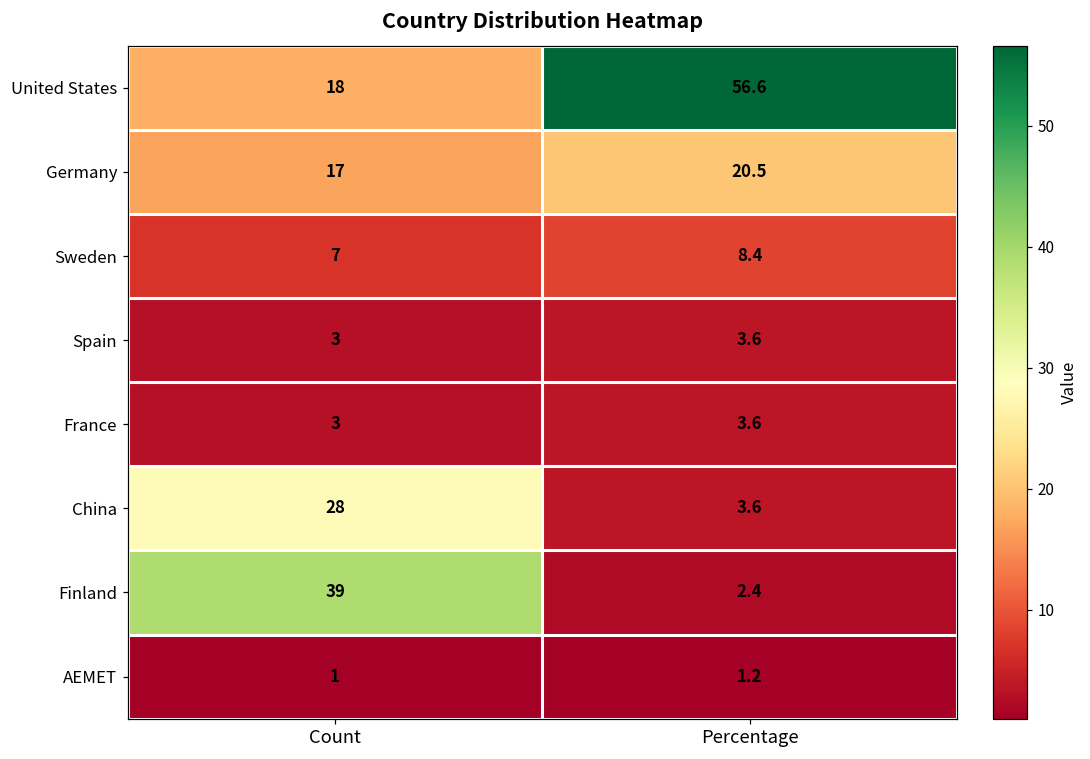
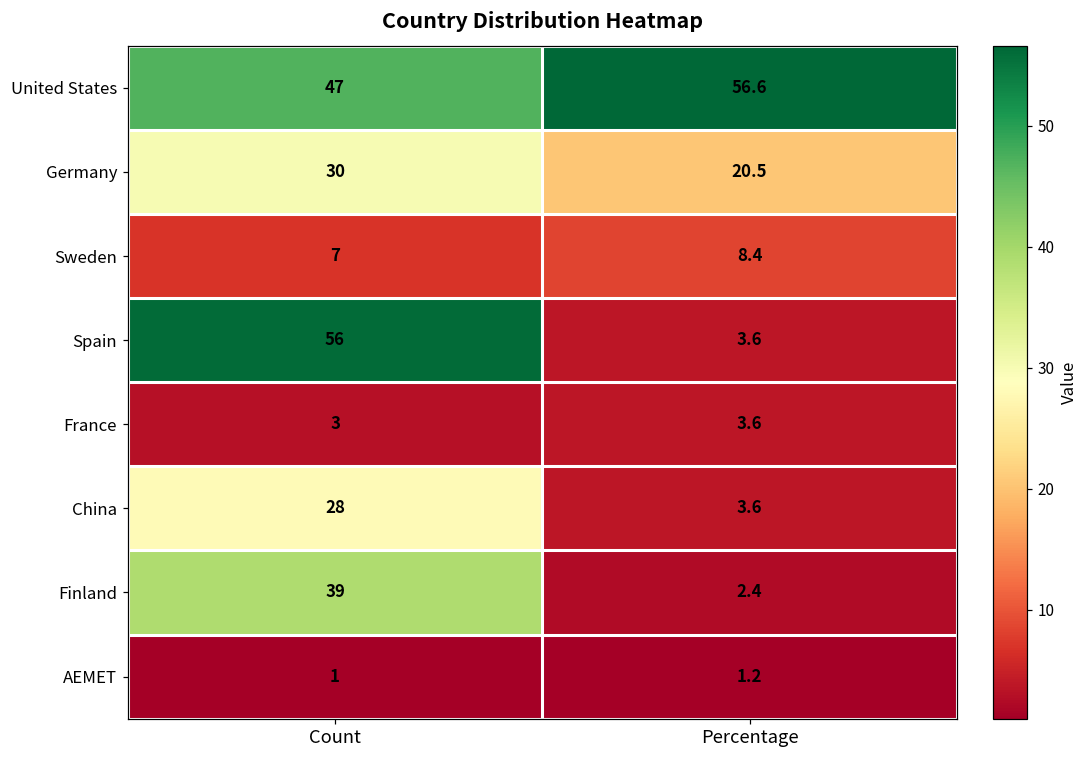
United States, Count: 18 -> 47
Germany, Count: 17 -> 30
Spain, Count: 3 -> 56
